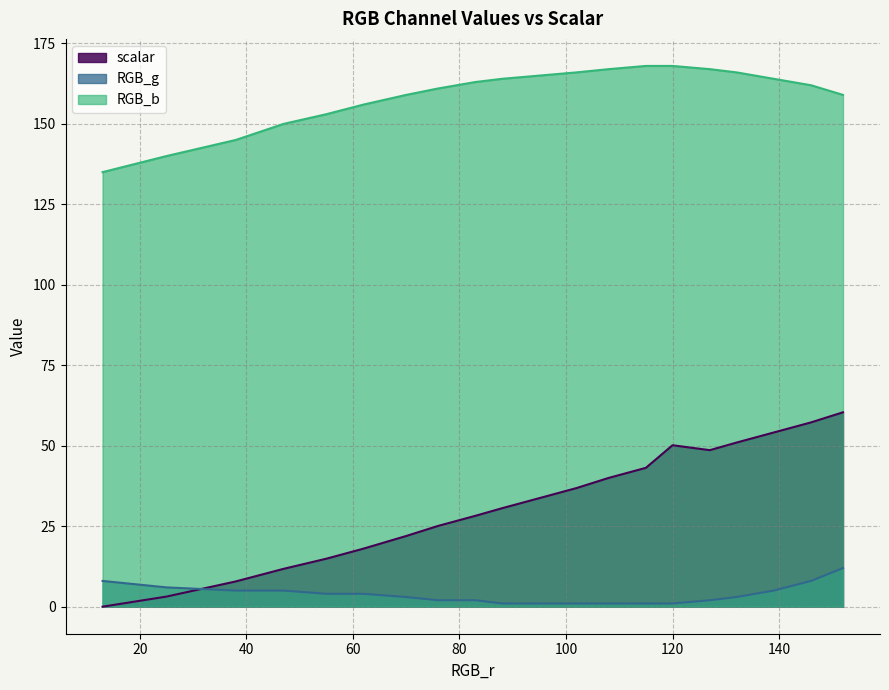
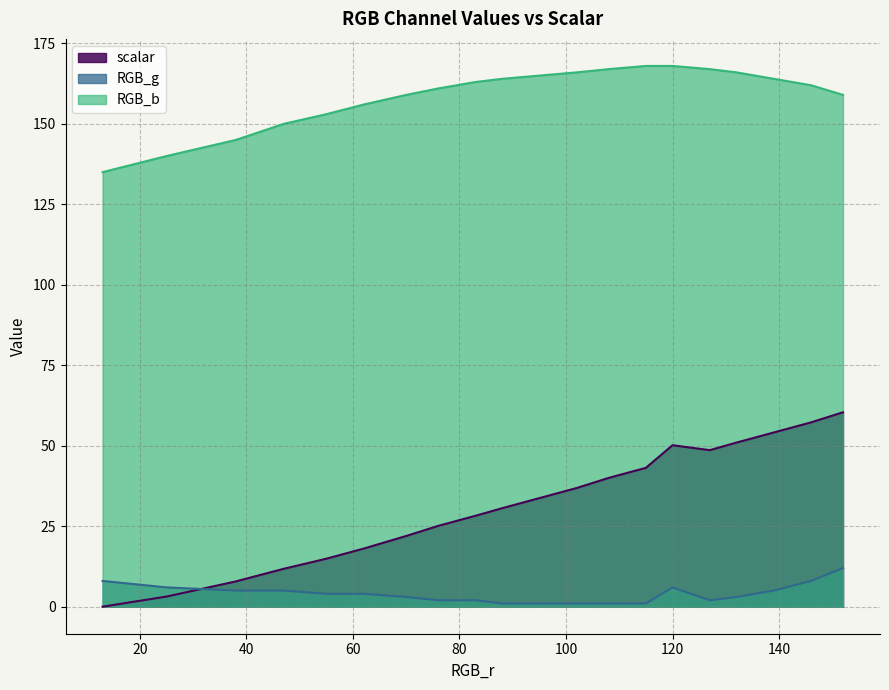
RGB_g, 120: 1 -> 6
